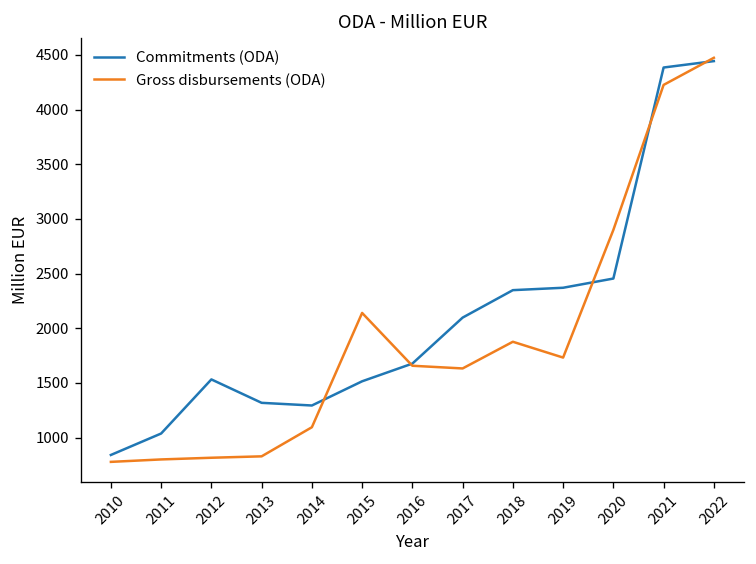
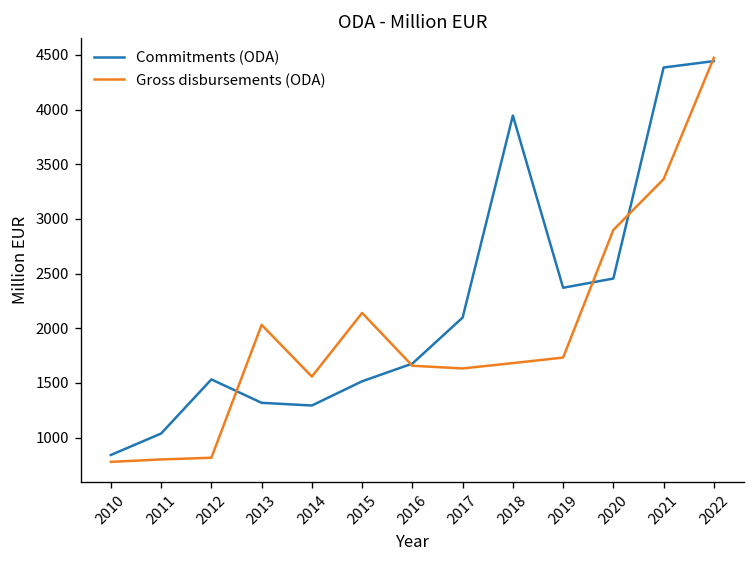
Gross disbursements (ODA), 2013: 800 -> 2000
Gross disbursements (ODA), 2014: 1100 -> 1600
Commitments (ODA), 2018: 2300 -> 3900
Gross disbursements (ODA), 2018: 1900 -> 1700
Gross disbursements (ODA), 2021: 4200 -> 3400
